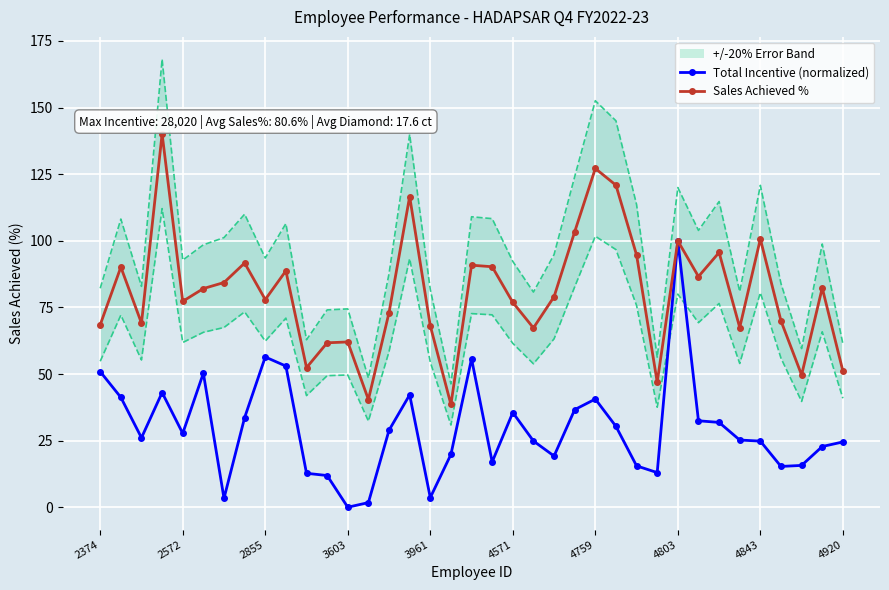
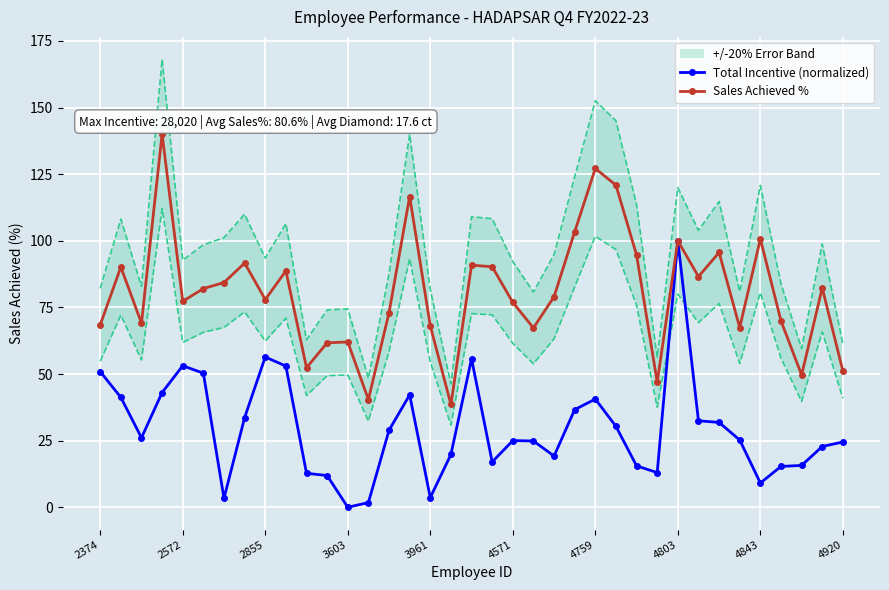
Total Incentive (normalized), 2572: 28 -> 53
Total Incentive (normalized), 4571: 36 -> 25
Total Incentive (normalized), 4843: 25 -> 9
